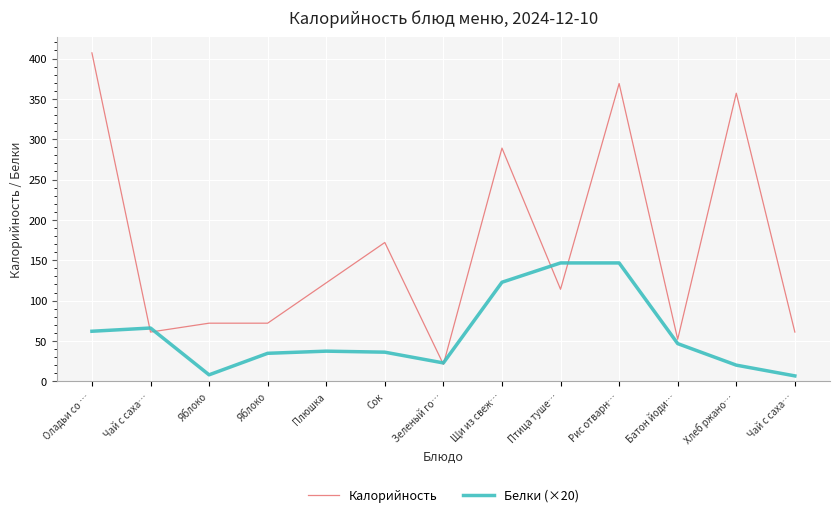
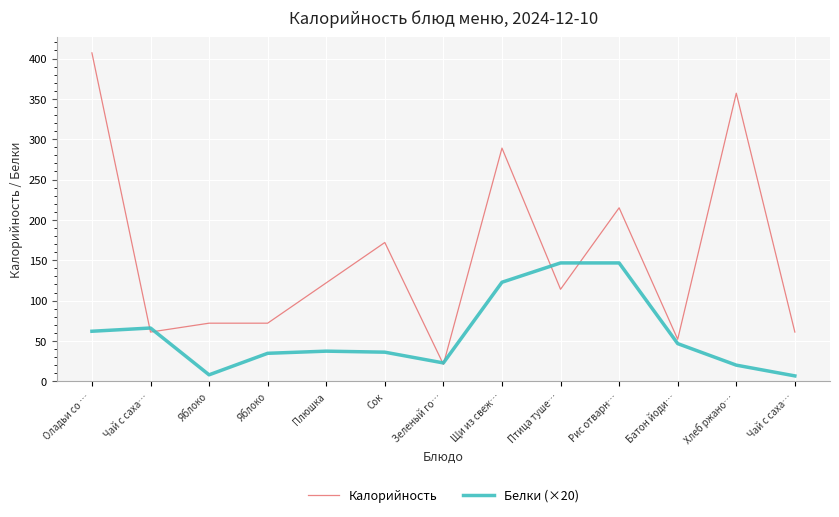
Калорийность, Рис отварн…: 370 -> 220
